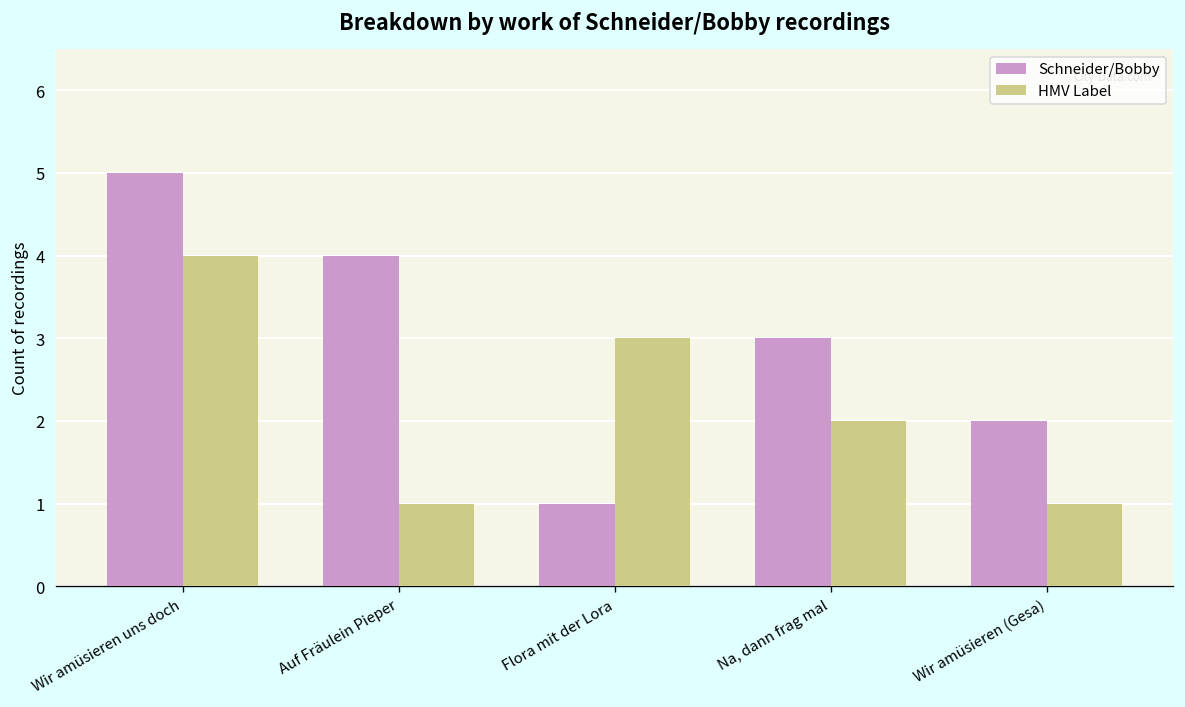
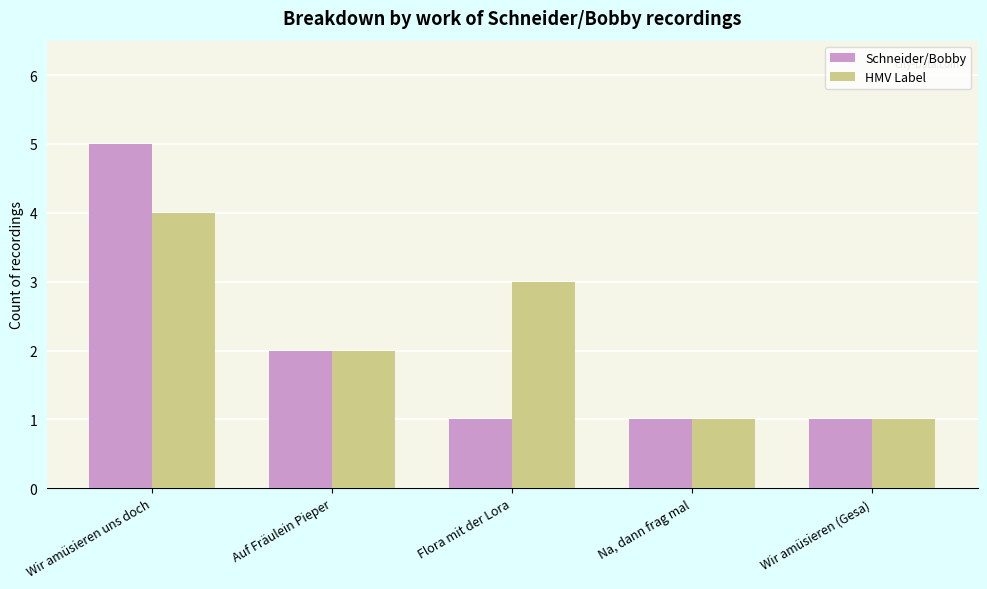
Schneider/Bobby, Auf Fräulein Pieper: 4 -> 2
HMV Label, Auf Fräulein Pieper: 1 -> 2
Schneider/Bobby, Na, dann frag mal: 3 -> 1
HMV Label, Na, dann frag mal: 2 -> 1
Schneider/Bobby, Wir amüsieren (Gesa): 2 -> 1
